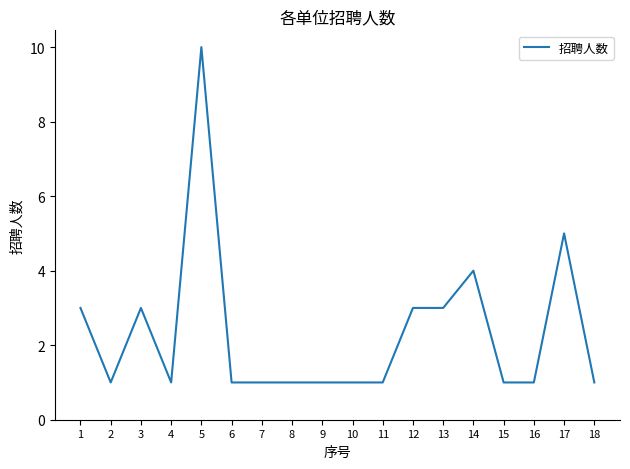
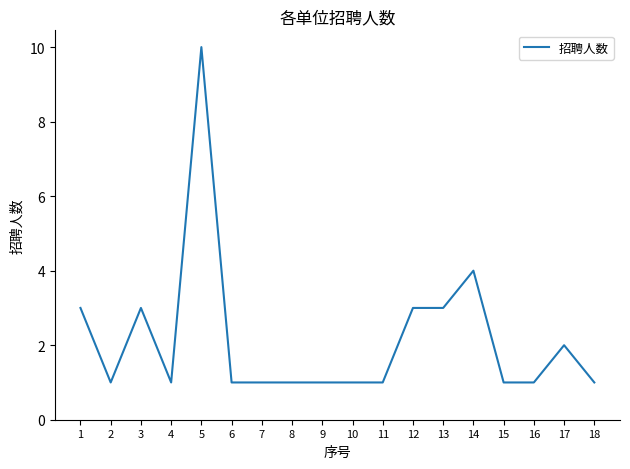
17: 5 -> 2
